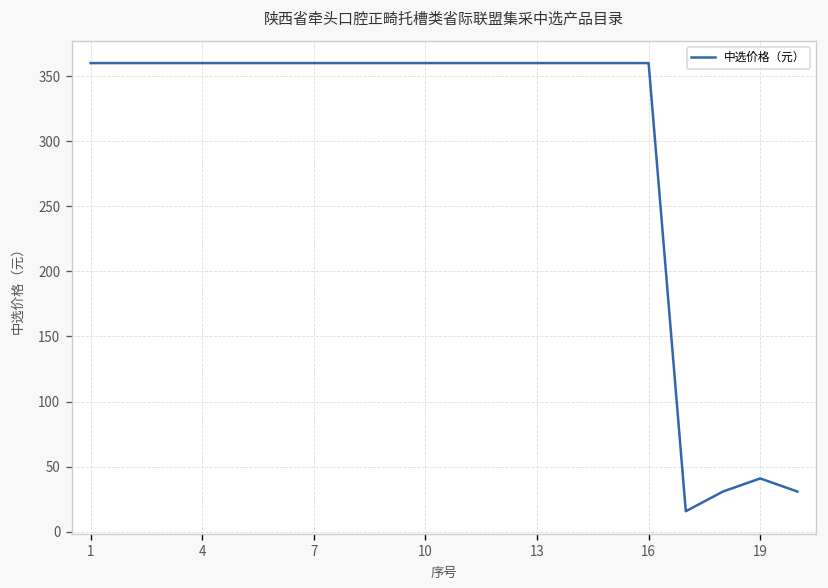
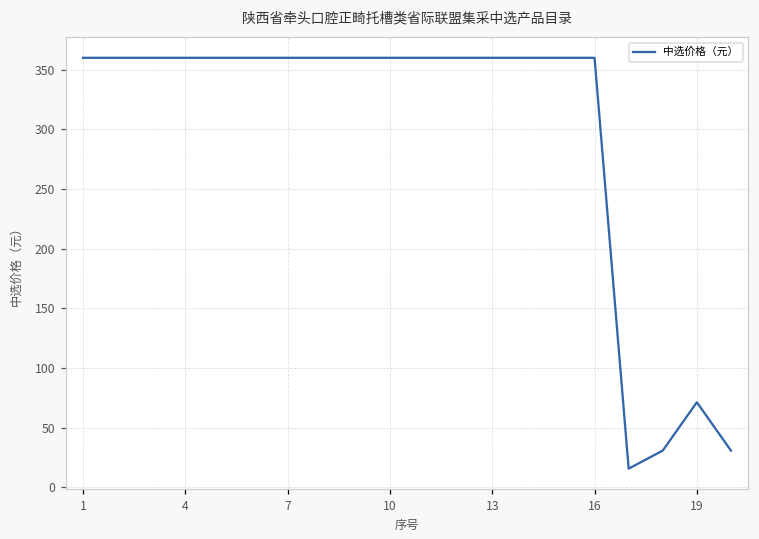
19: 41 -> 71
